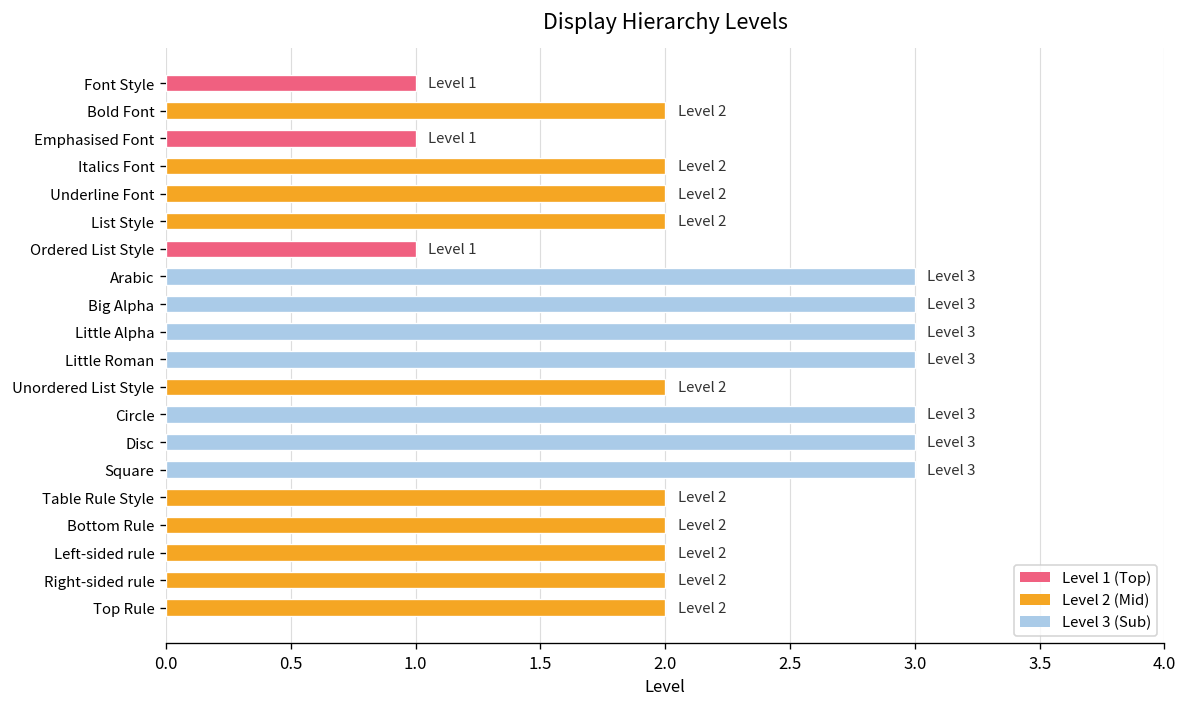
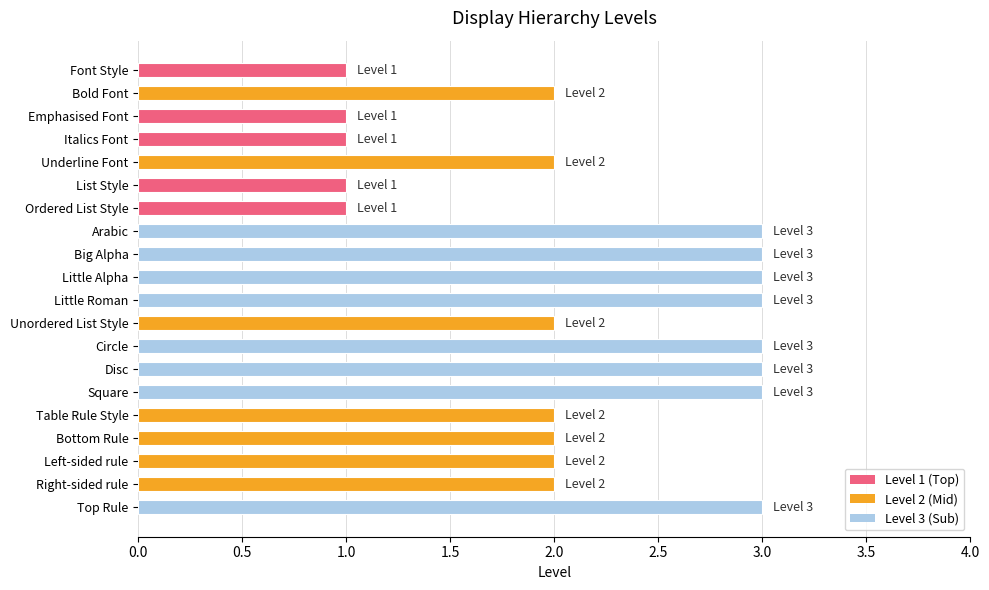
Italics Font: 2 -> 1
List Style: 2 -> 1
Top Rule: 2 -> 3
